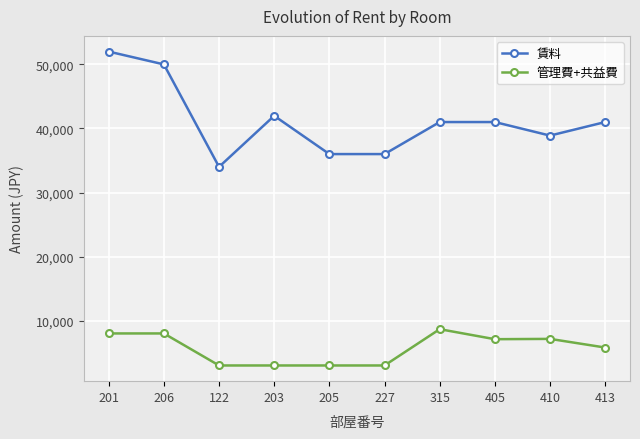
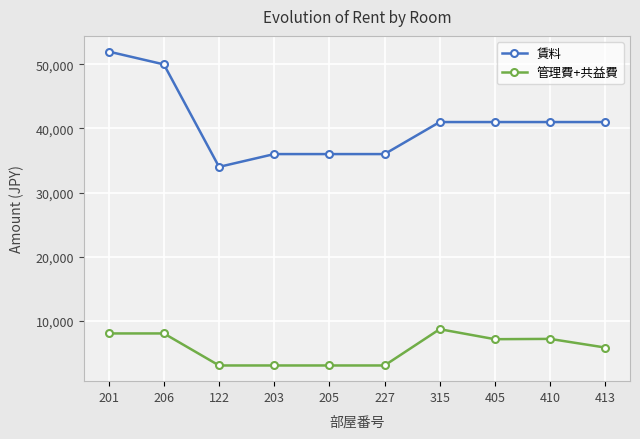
賃料, 203: 42,000 -> 36,000
賃料, 410: 39,000 -> 41,000
